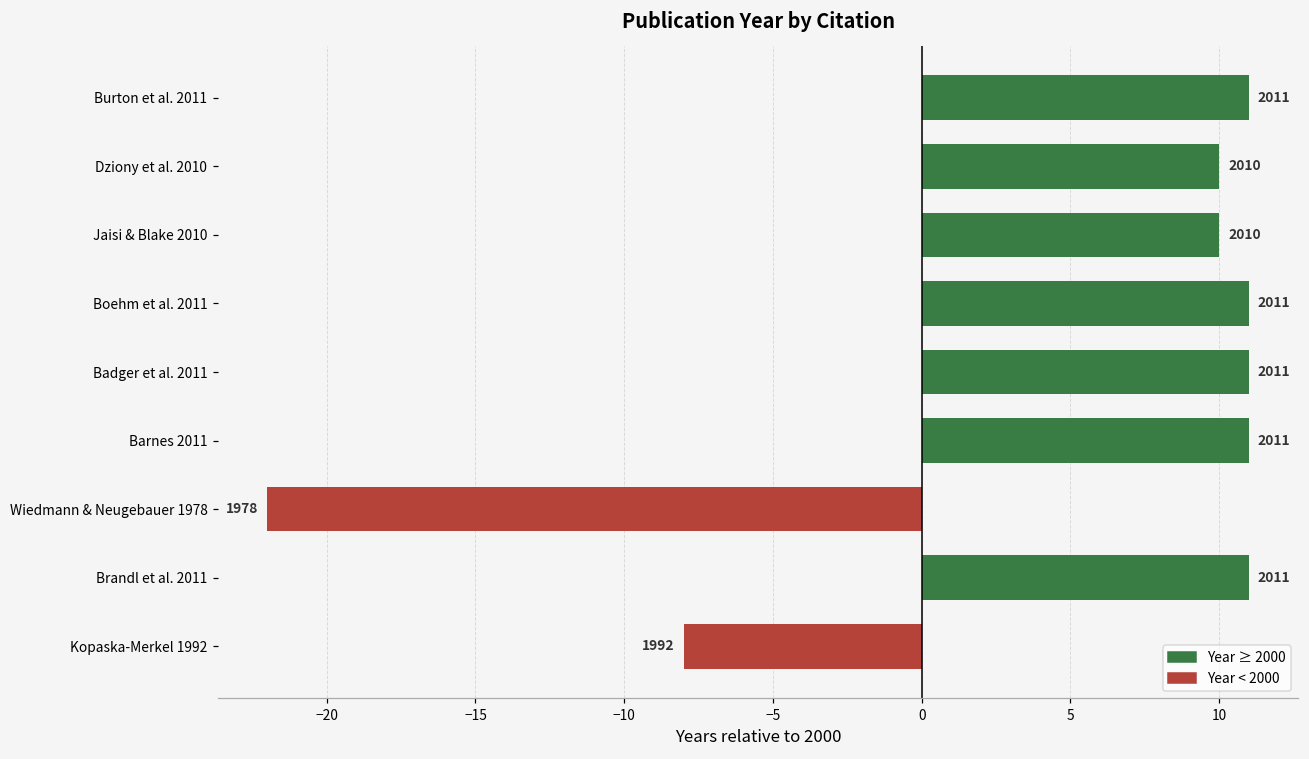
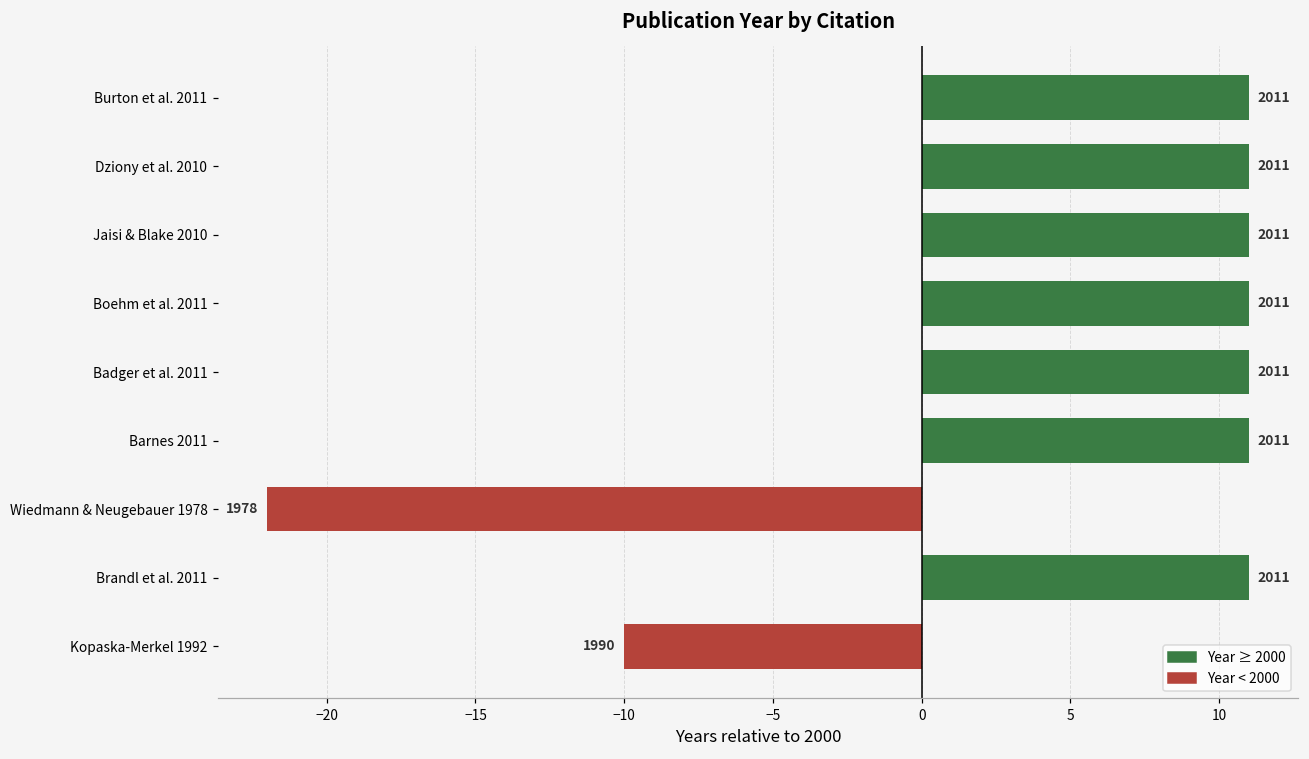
Dziony et al. 2010: 2010 -> 2011
Jaisi & Blake 2010: 2010 -> 2011
Kopaska-Merkel 1992: 1992 -> 1990
